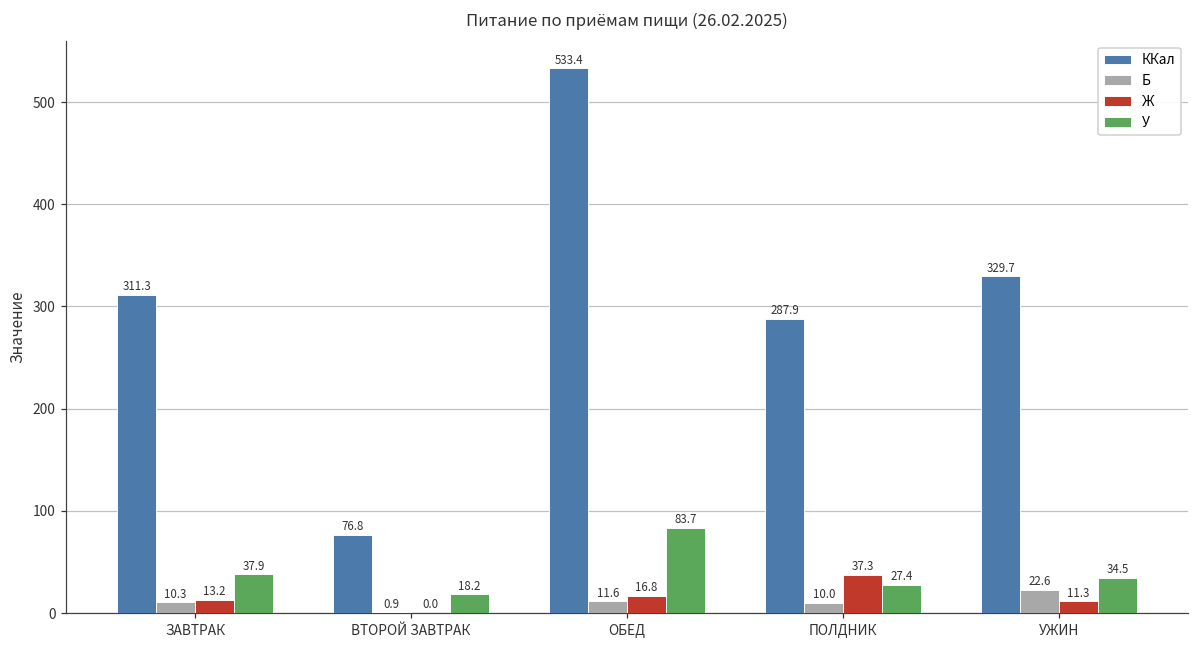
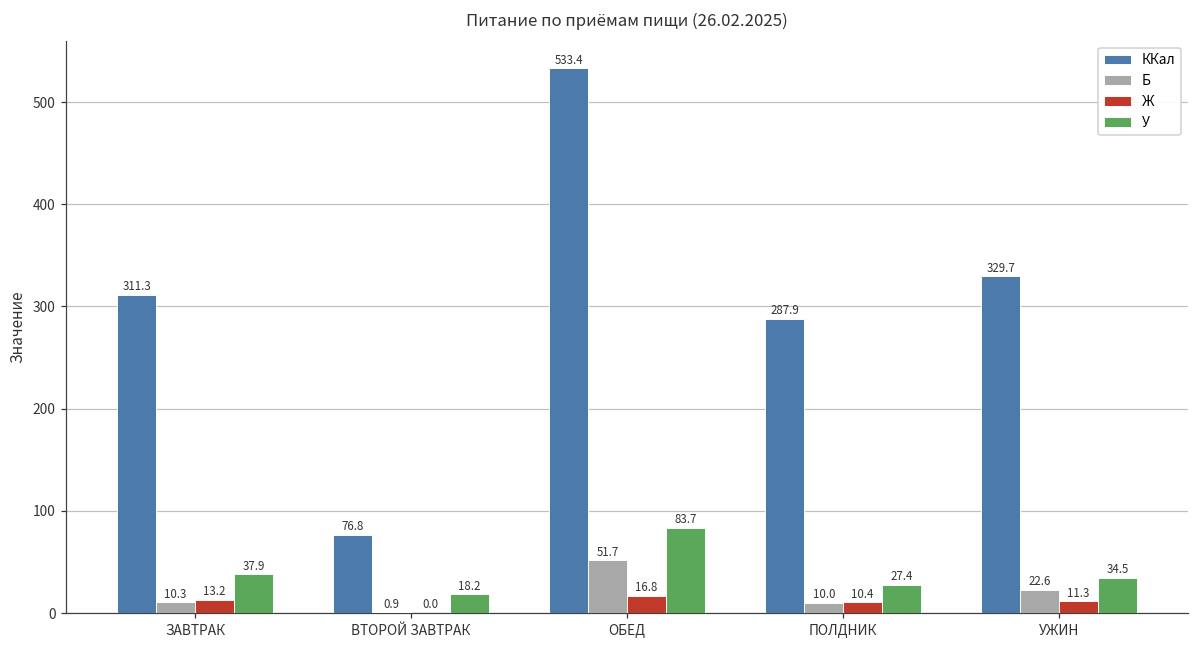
Б, ОБЕД: 11.6 -> 51.7
Ж, ПОЛДНИК: 37.3 -> 10.4
